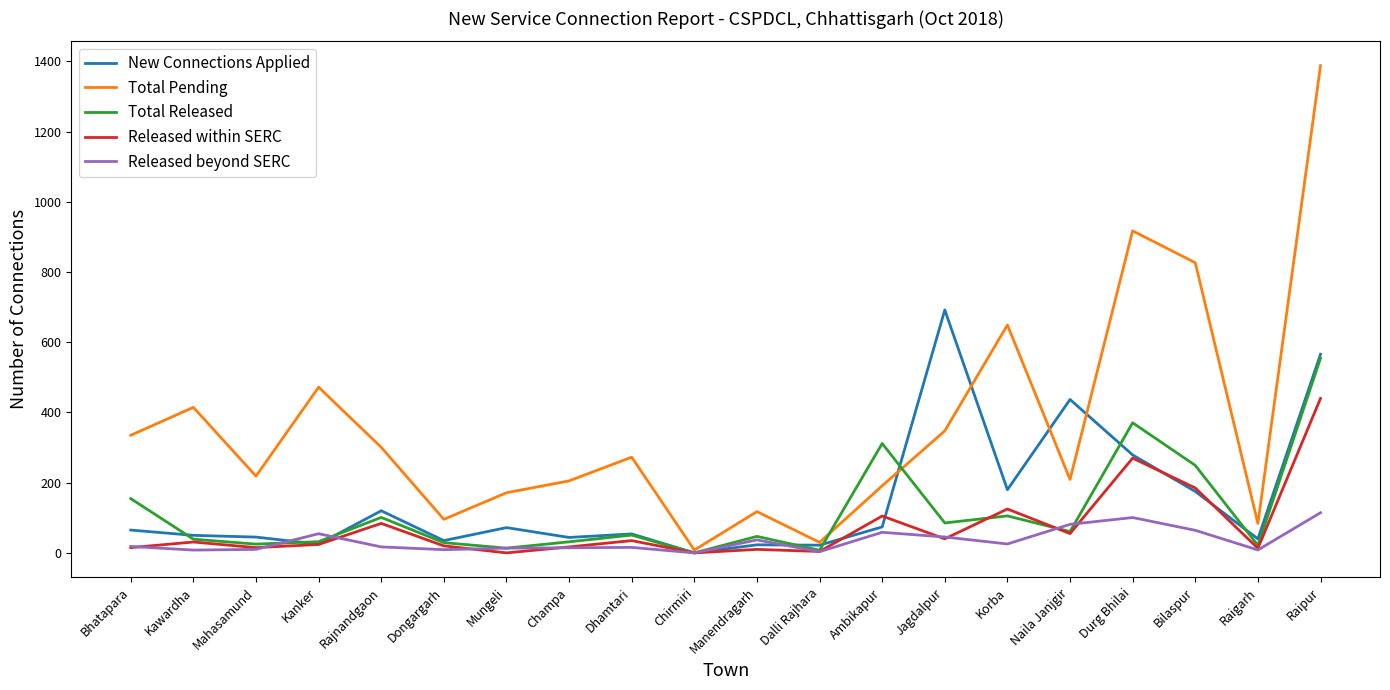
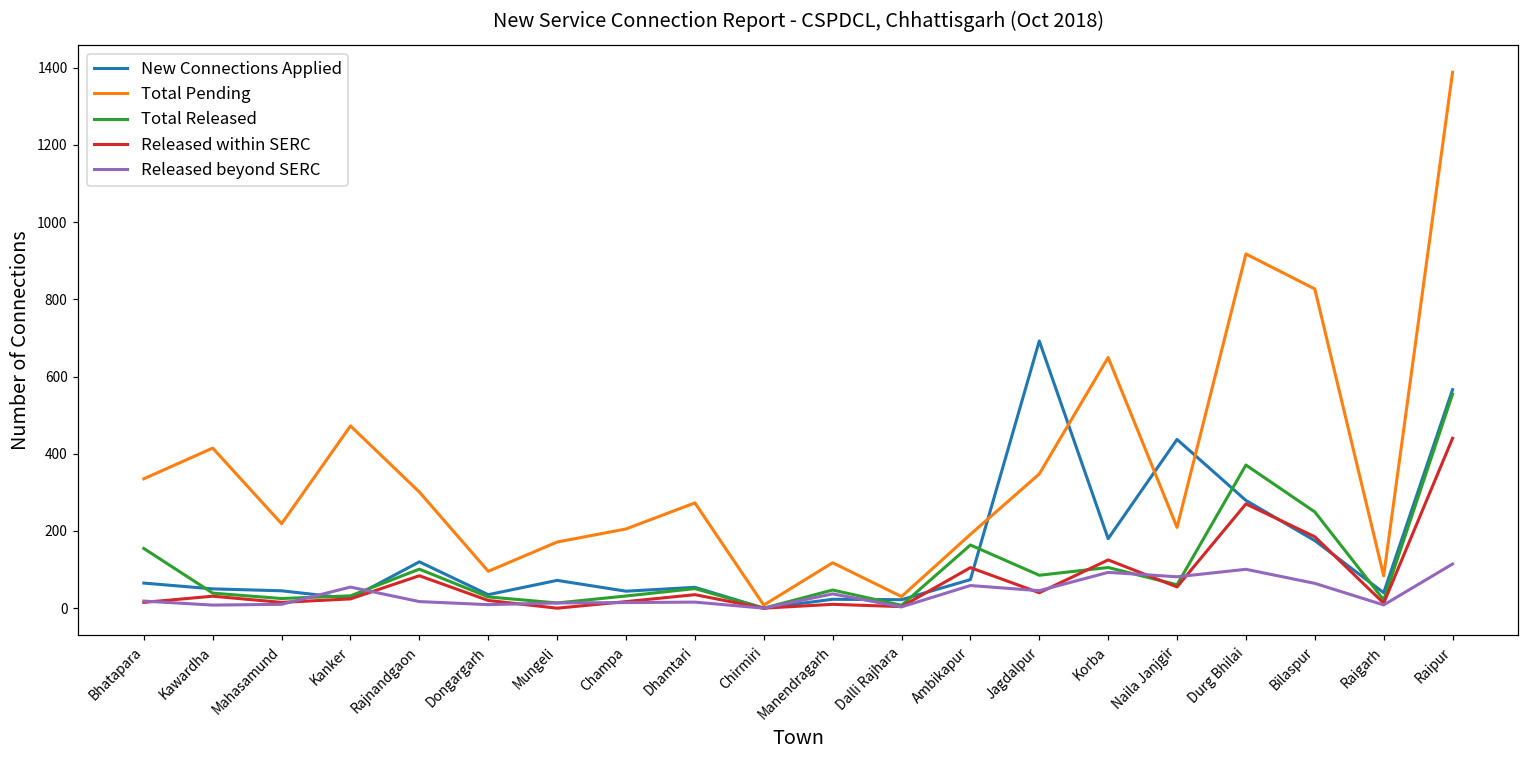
Total Released, Ambikapur: 310 -> 160
Released beyond SERC, Korba: 30 -> 90
